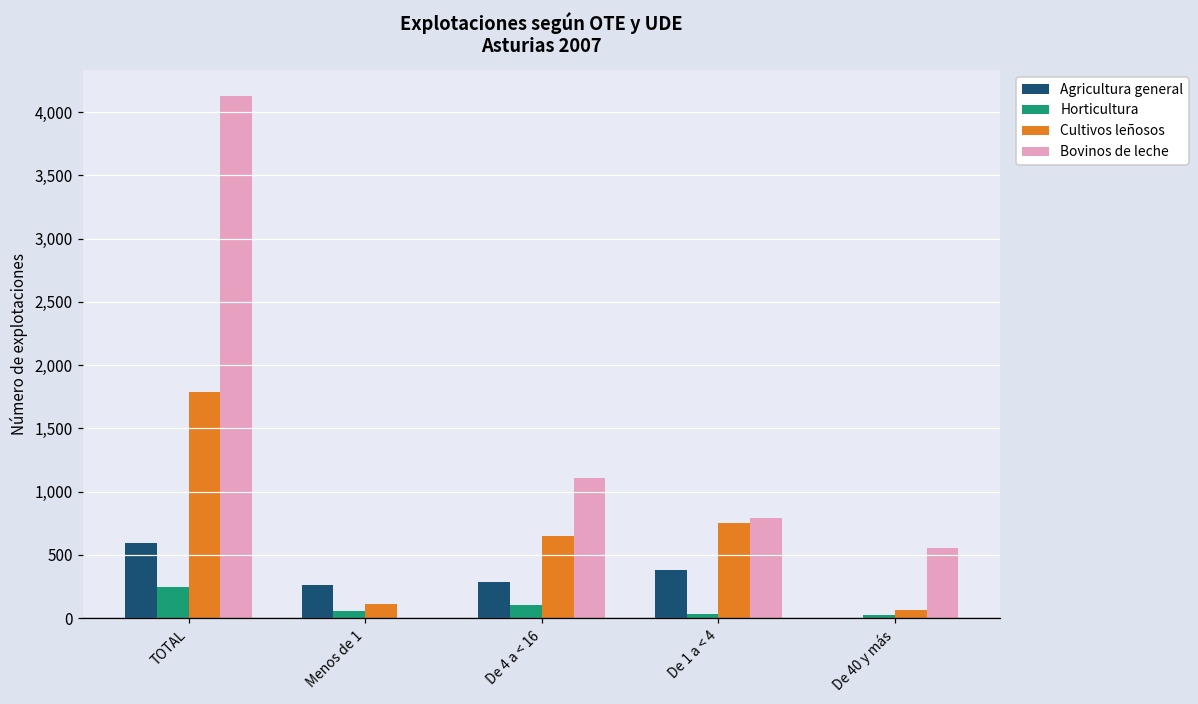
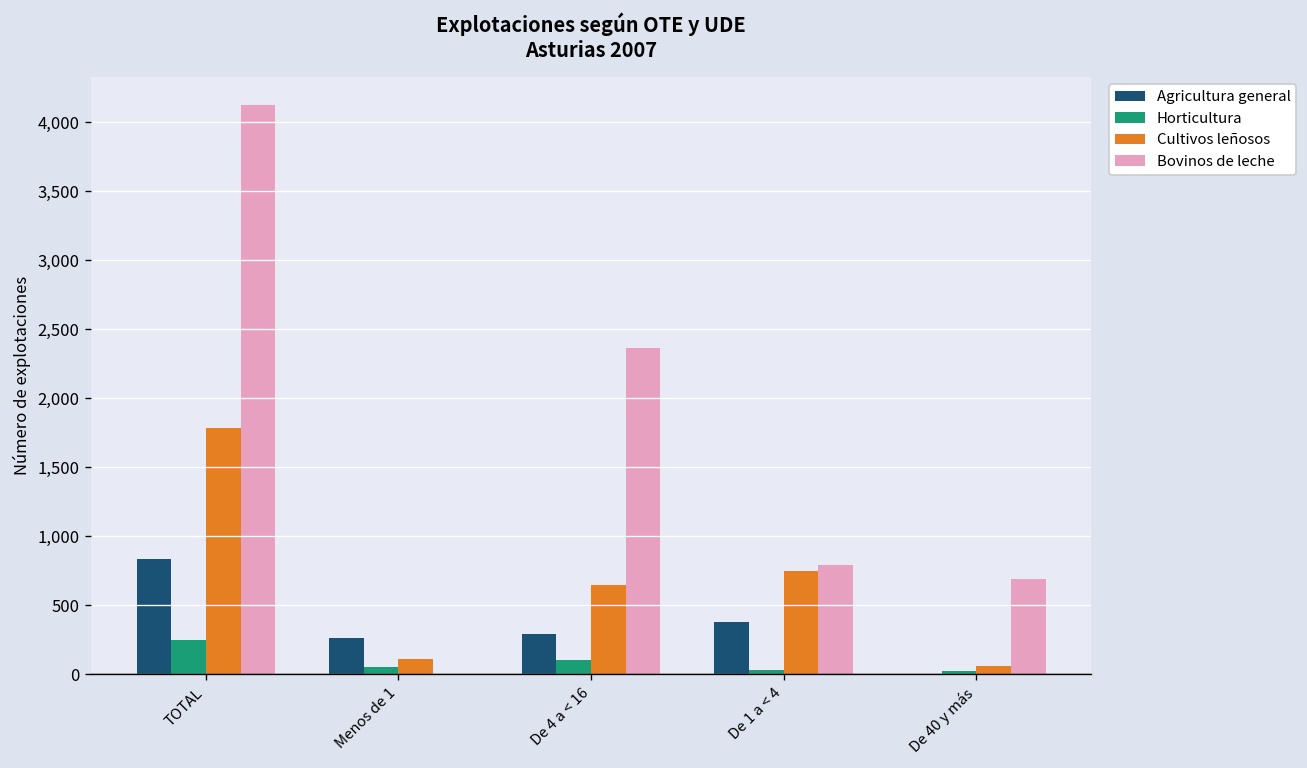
Agricultura general, TOTAL: 600 -> 830
Bovinos de leche, De 4 a < 16: 1,110 -> 2,370
Bovinos de leche, De 40 y más: 560 -> 690
